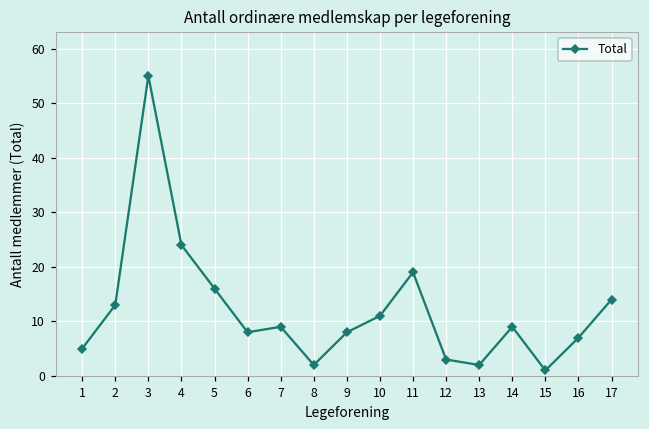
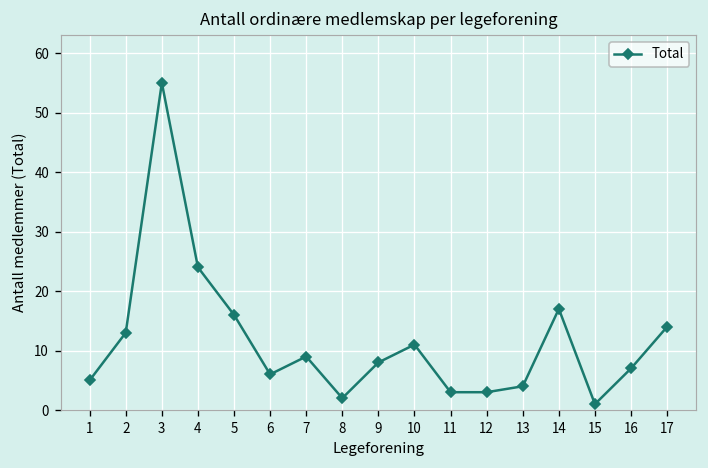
6: 8 -> 6
11: 19 -> 3
13: 2 -> 4
14: 9 -> 17
